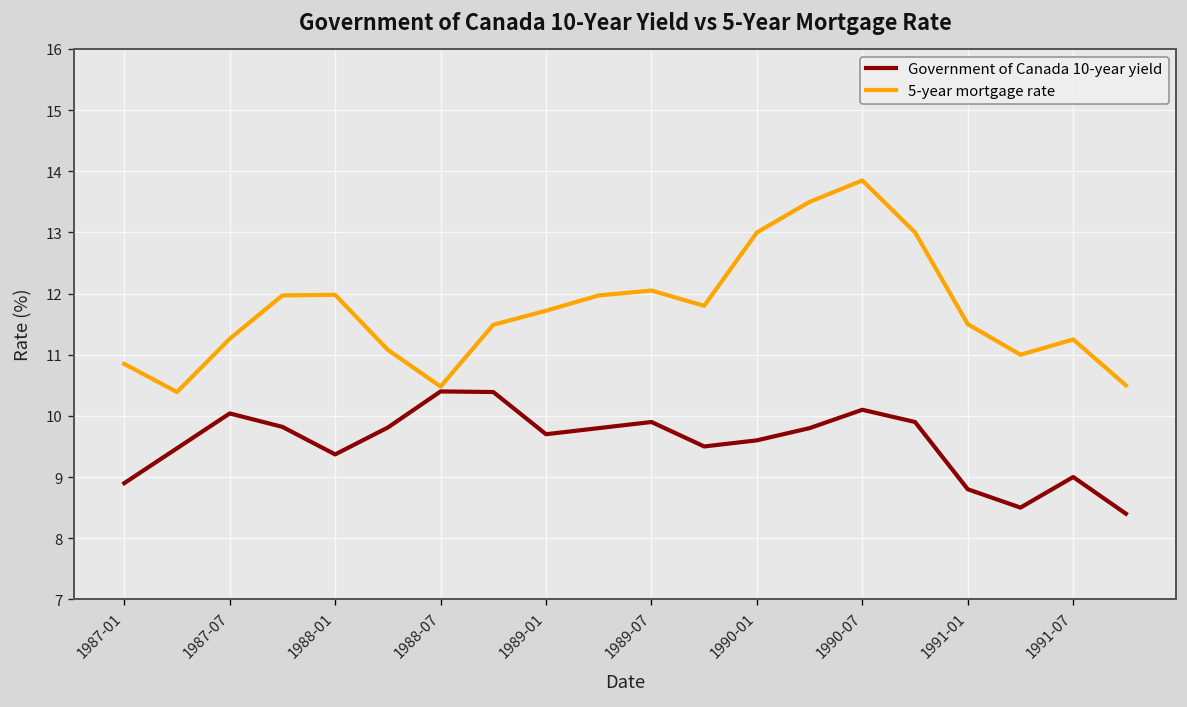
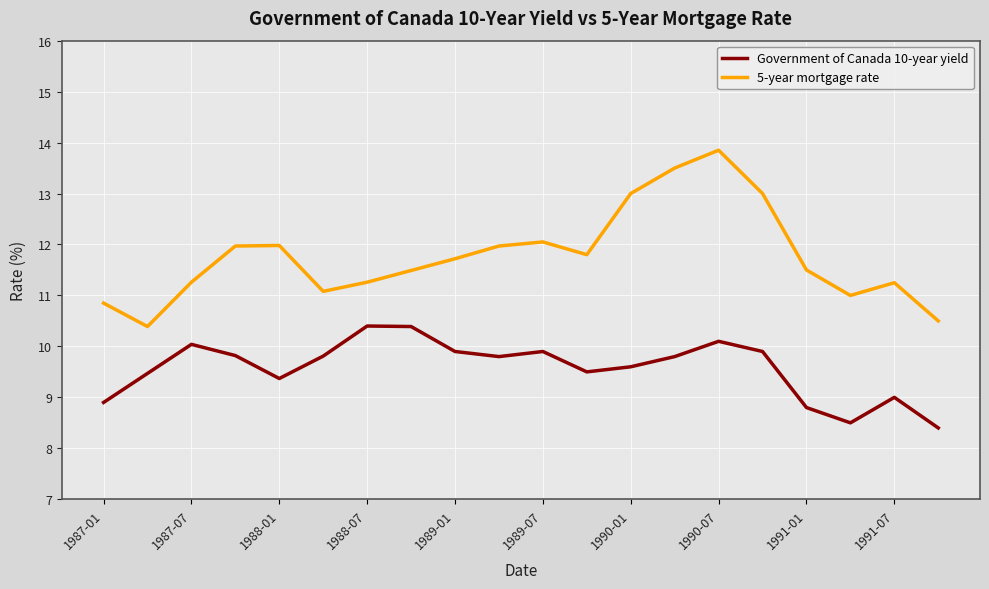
5-year mortgage rate, 1988-07: 10.5 -> 11.3
Government of Canada 10-year yield, 1989-01: 9.7 -> 9.9
